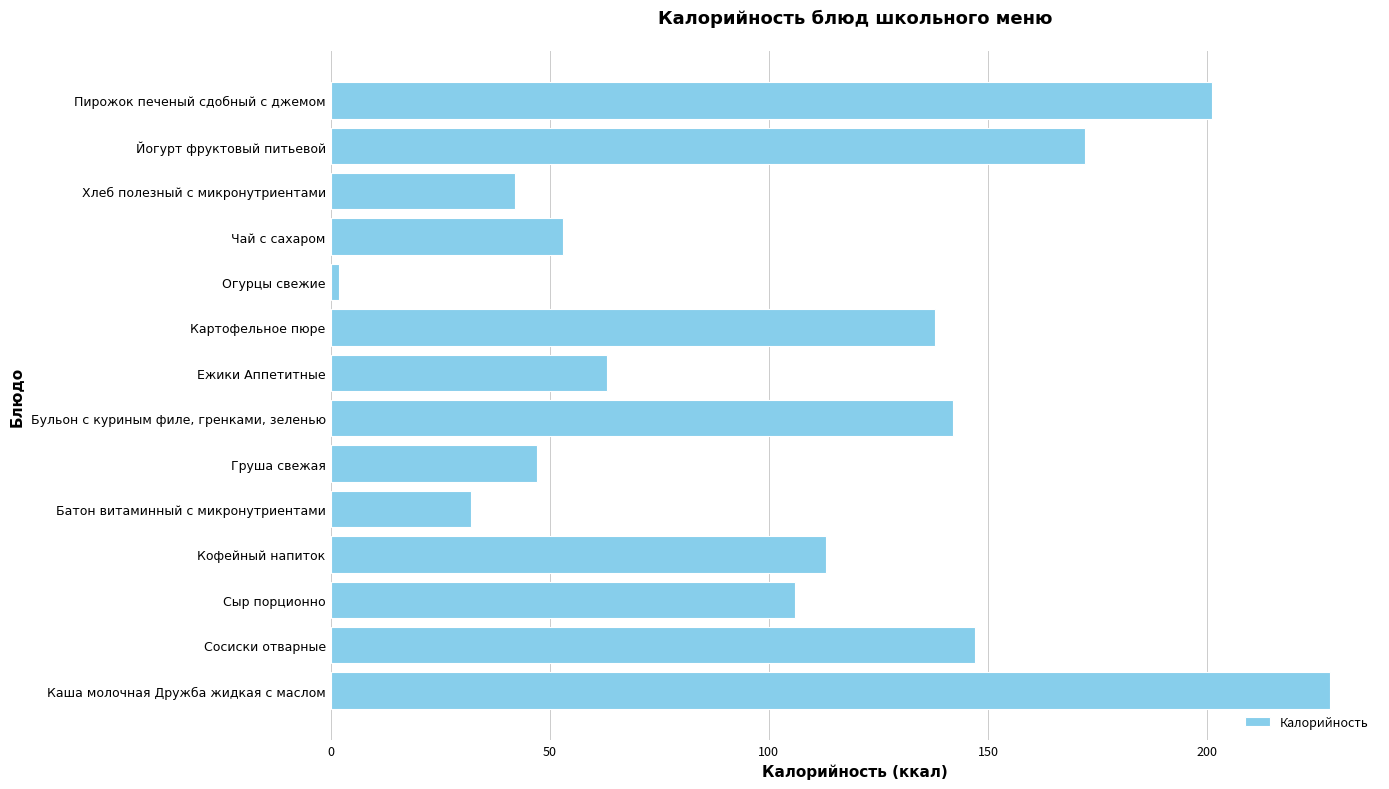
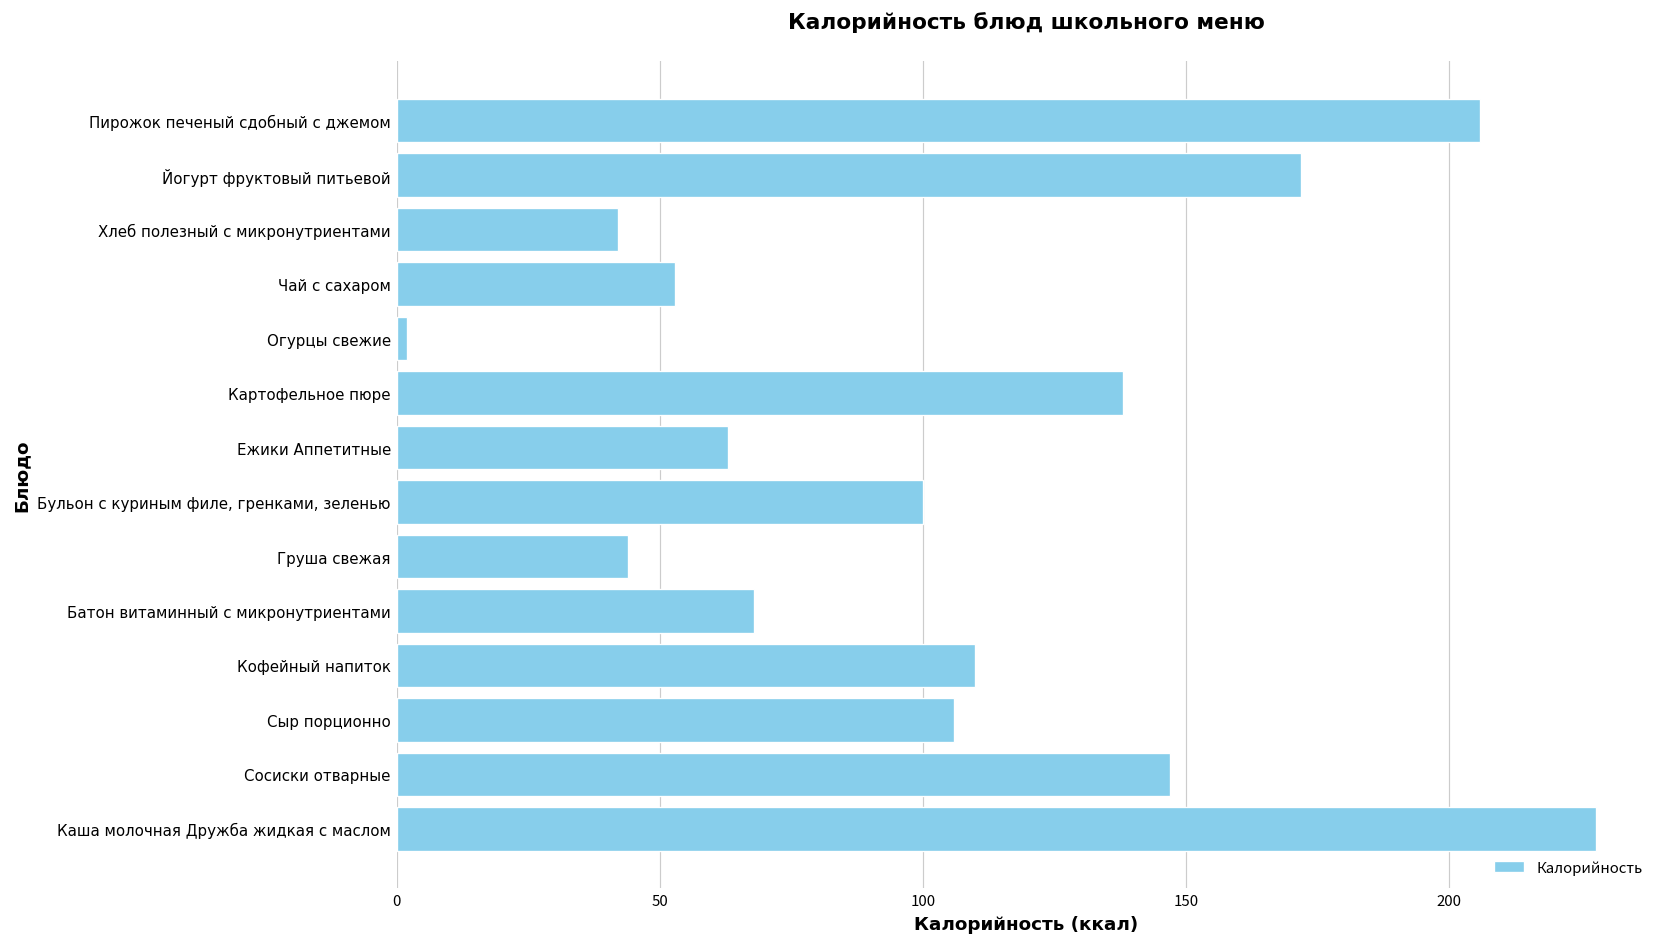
Пирожок печеный сдобный с джемом: 201 -> 206
Бульон с куриным филе, гренками, зеленью: 142 -> 100
Груша свежая: 47 -> 44
Батон витаминный с микронутриентами: 32 -> 68
Кофейный напиток: 113 -> 110
